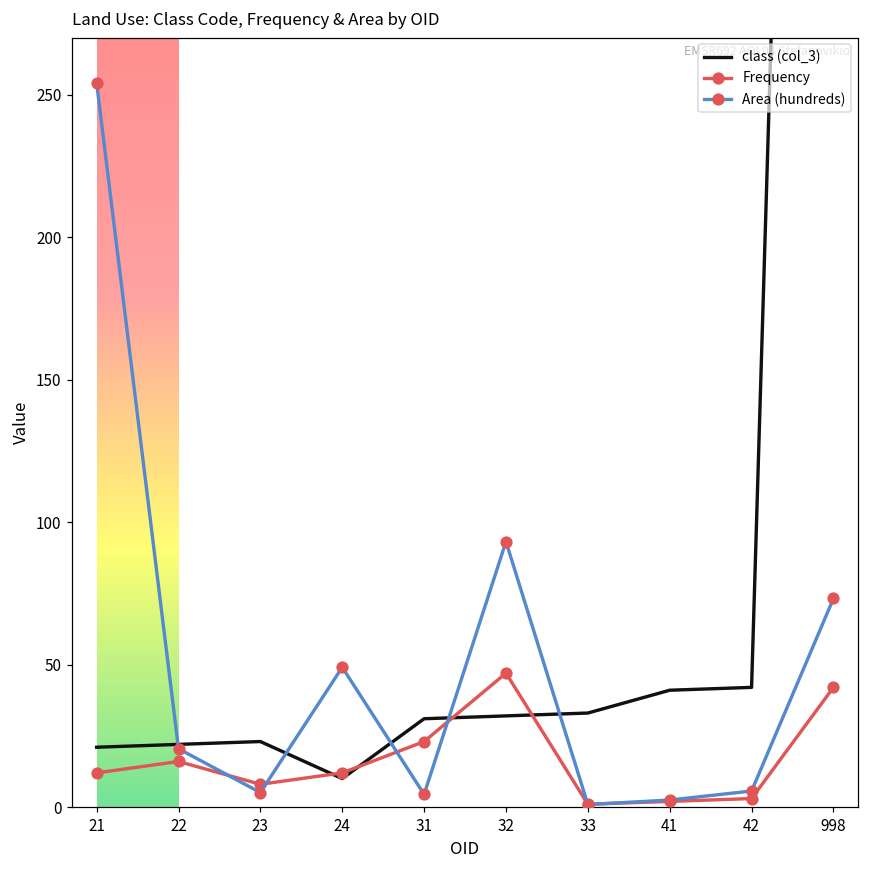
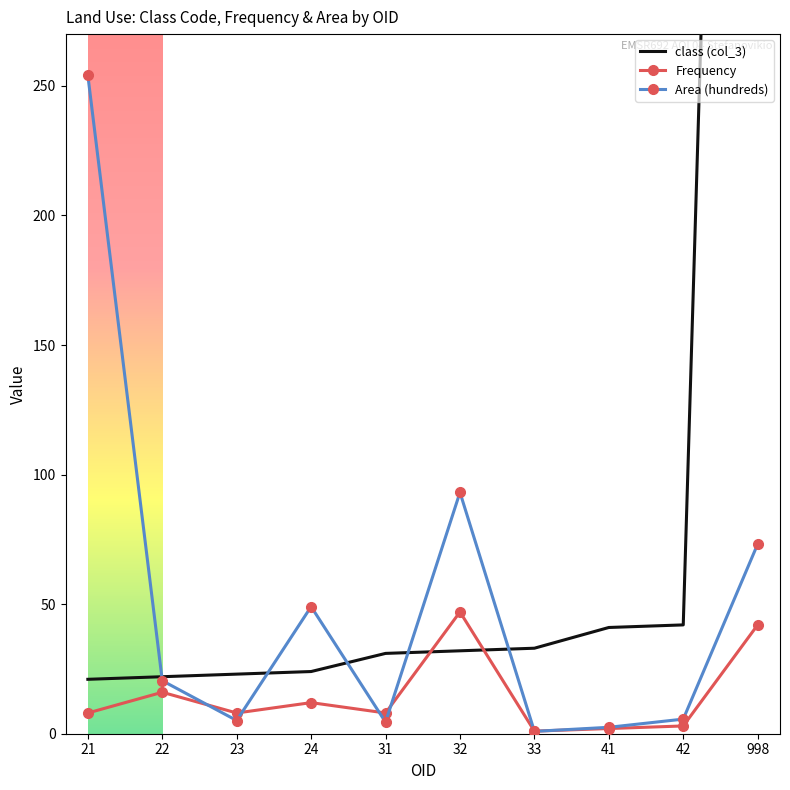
Frequency, 21: 12 -> 8
class (col_3), 24: 10 -> 24
Frequency, 31: 23 -> 8
